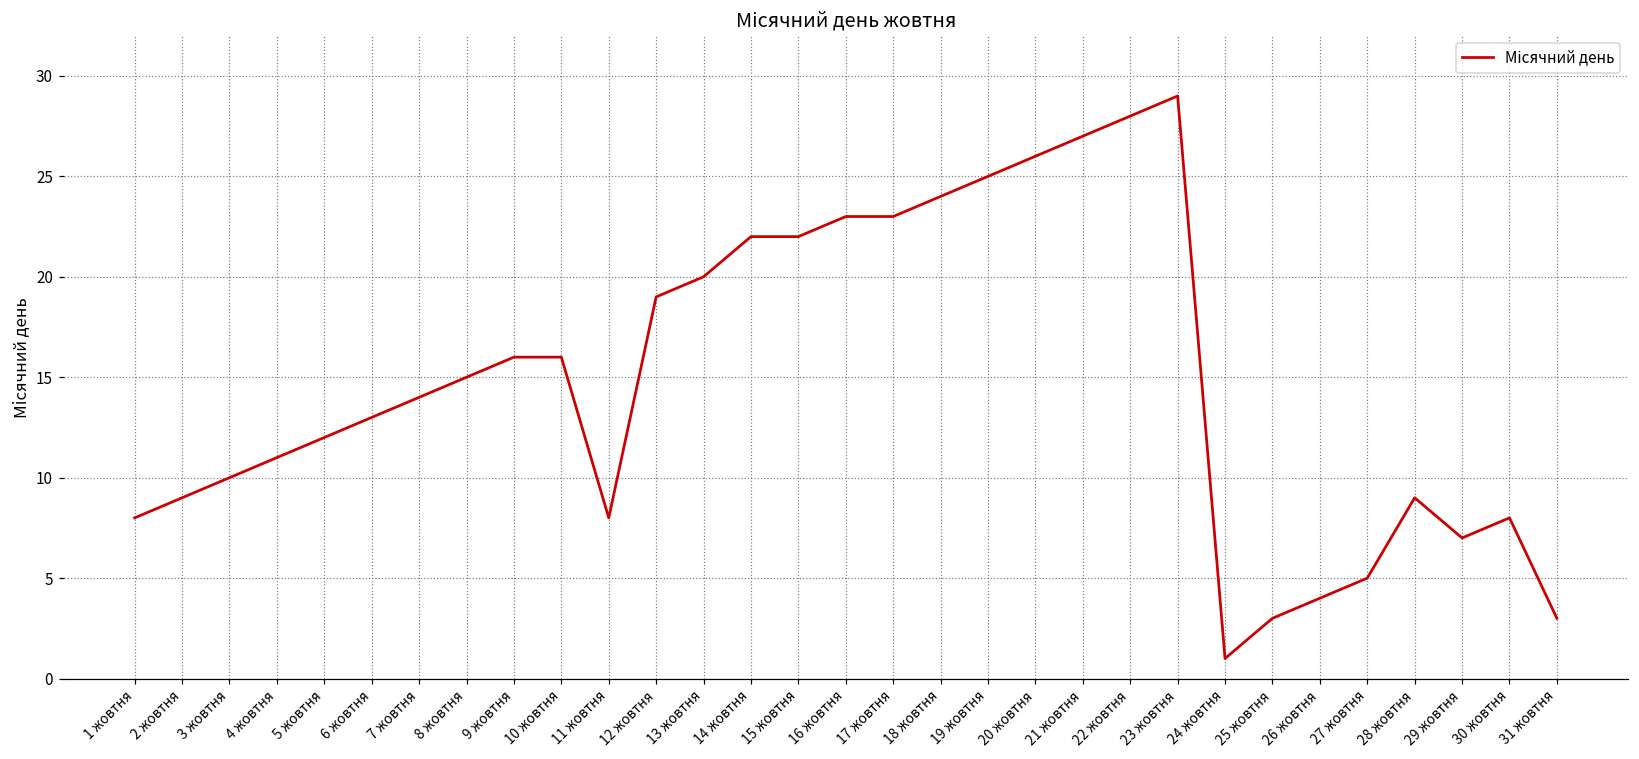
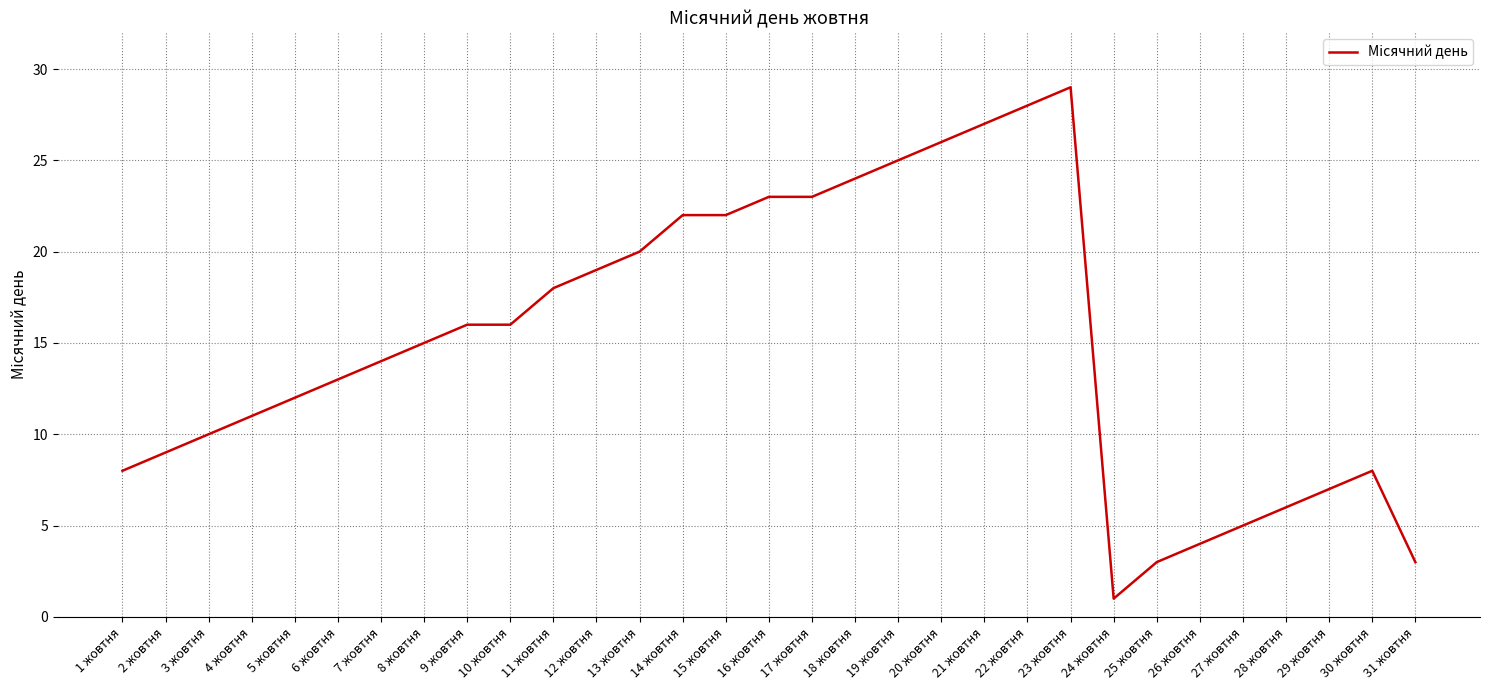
11 жовтня: 8 -> 18
28 жовтня: 9 -> 6
